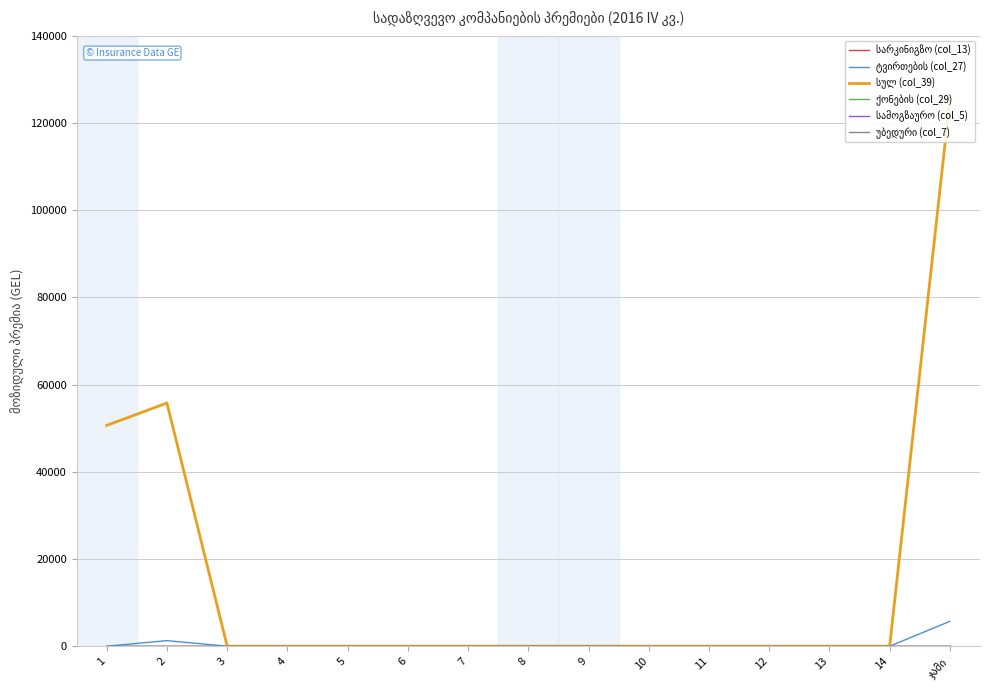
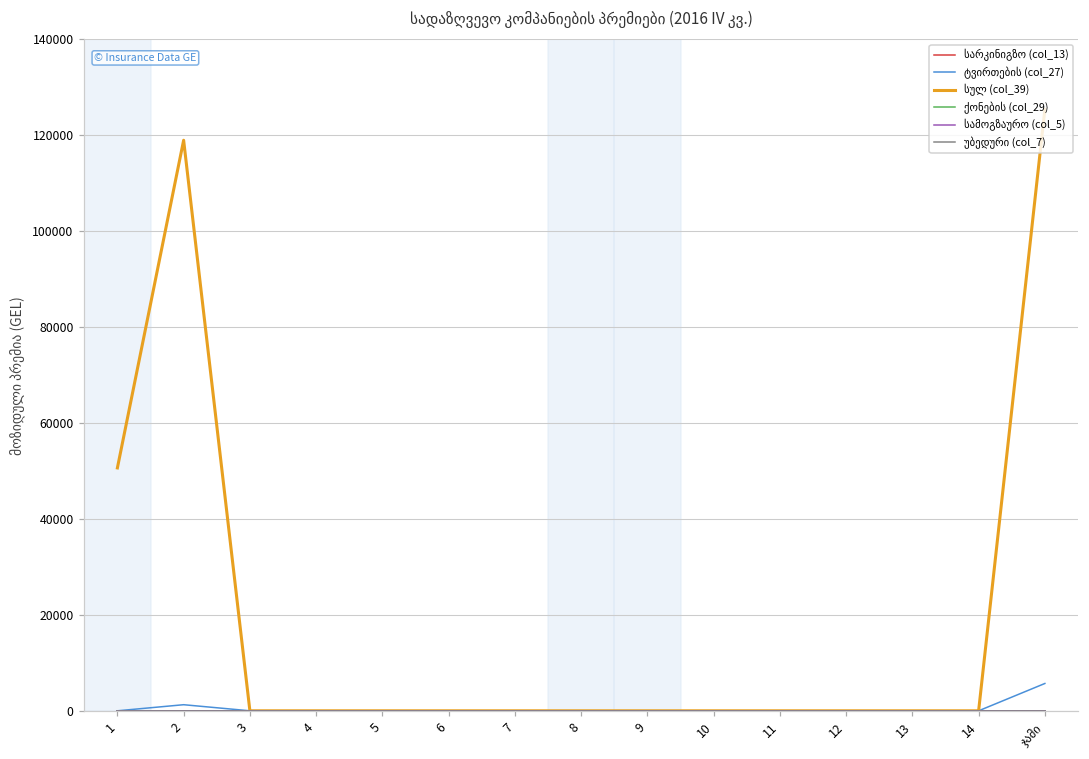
სულ (col_39), 2: 56000 -> 119000
